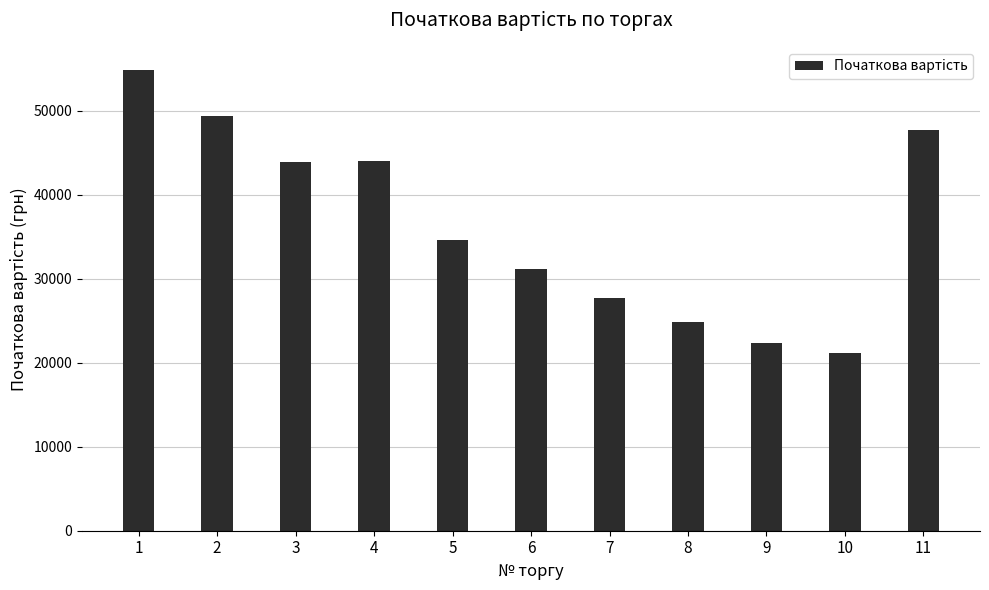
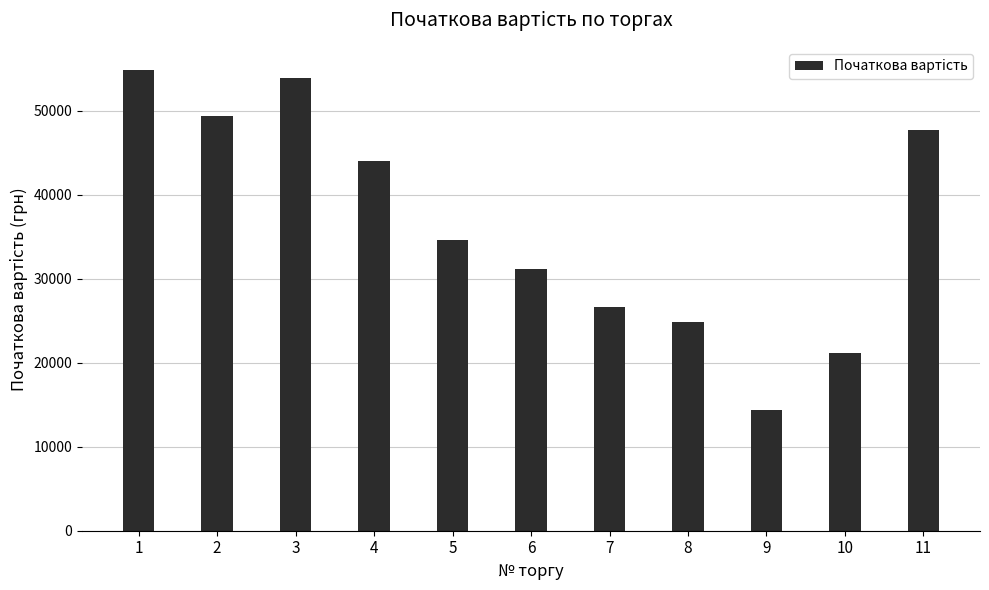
3: 44000 -> 54000
7: 28000 -> 27000
9: 22000 -> 14000
